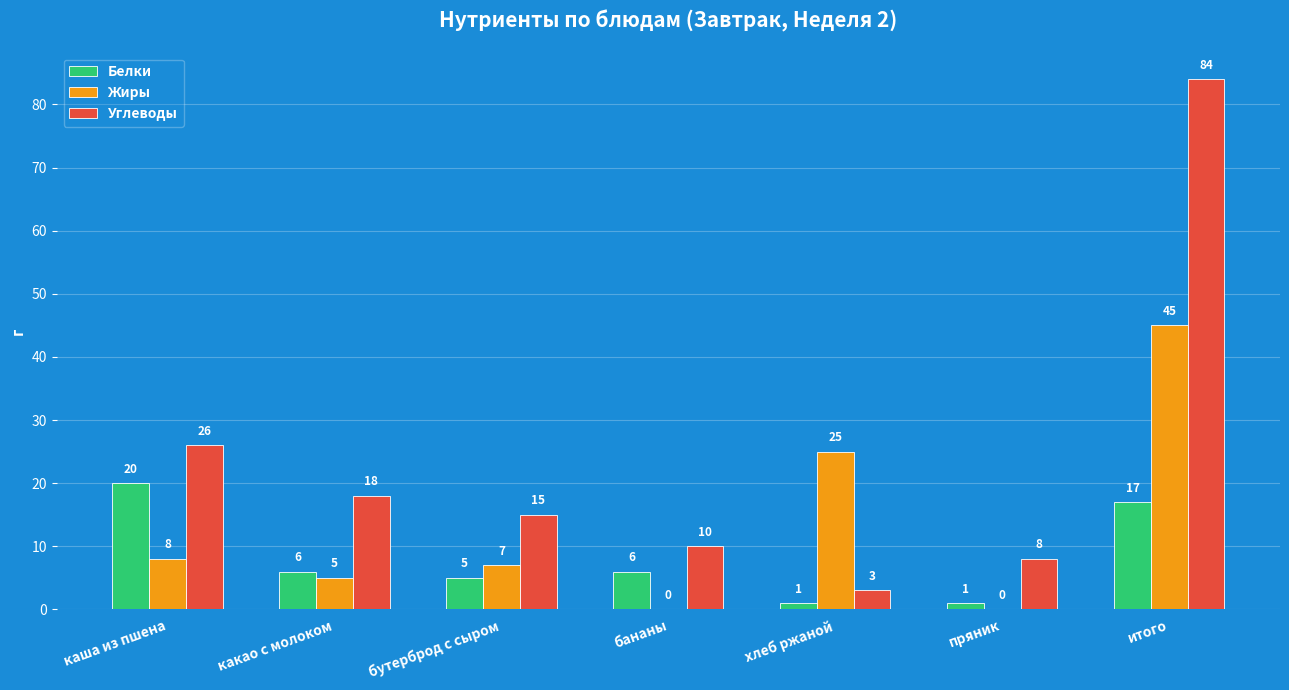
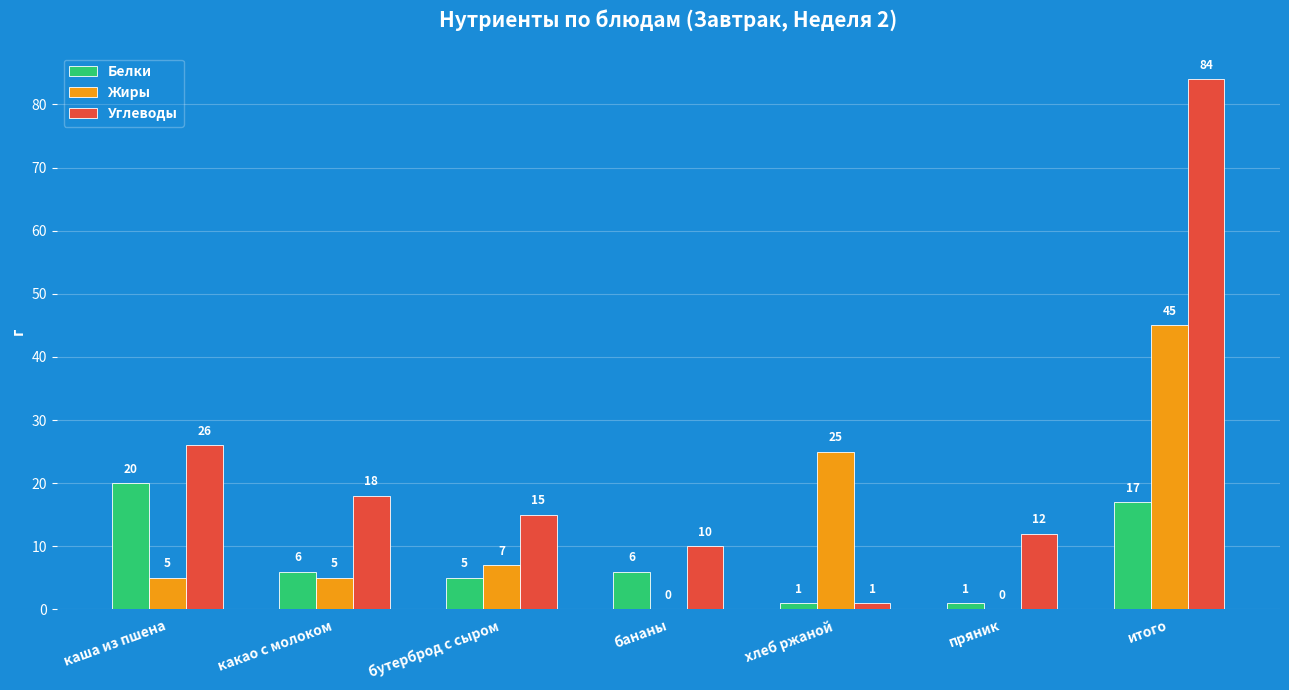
Жиры, каша из пшена: 8 -> 5
Углеводы, хлеб ржаной: 3 -> 1
Углеводы, пряник: 8 -> 12
